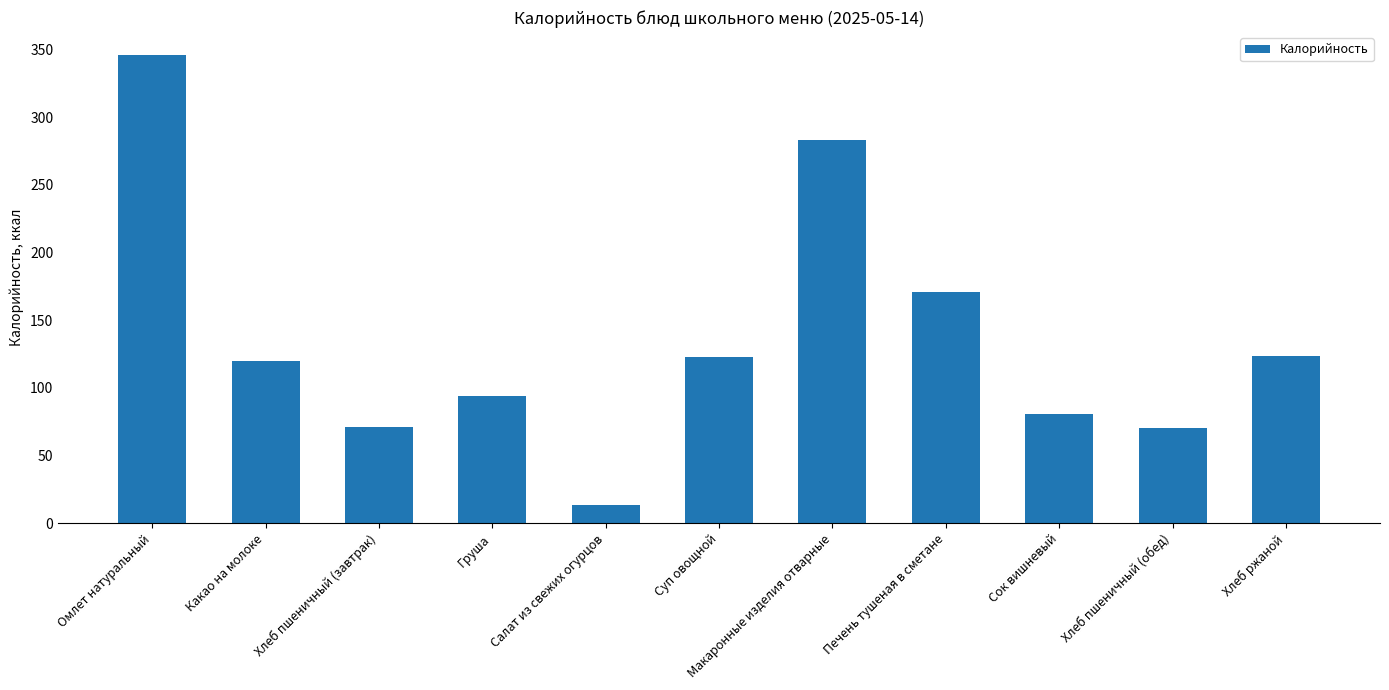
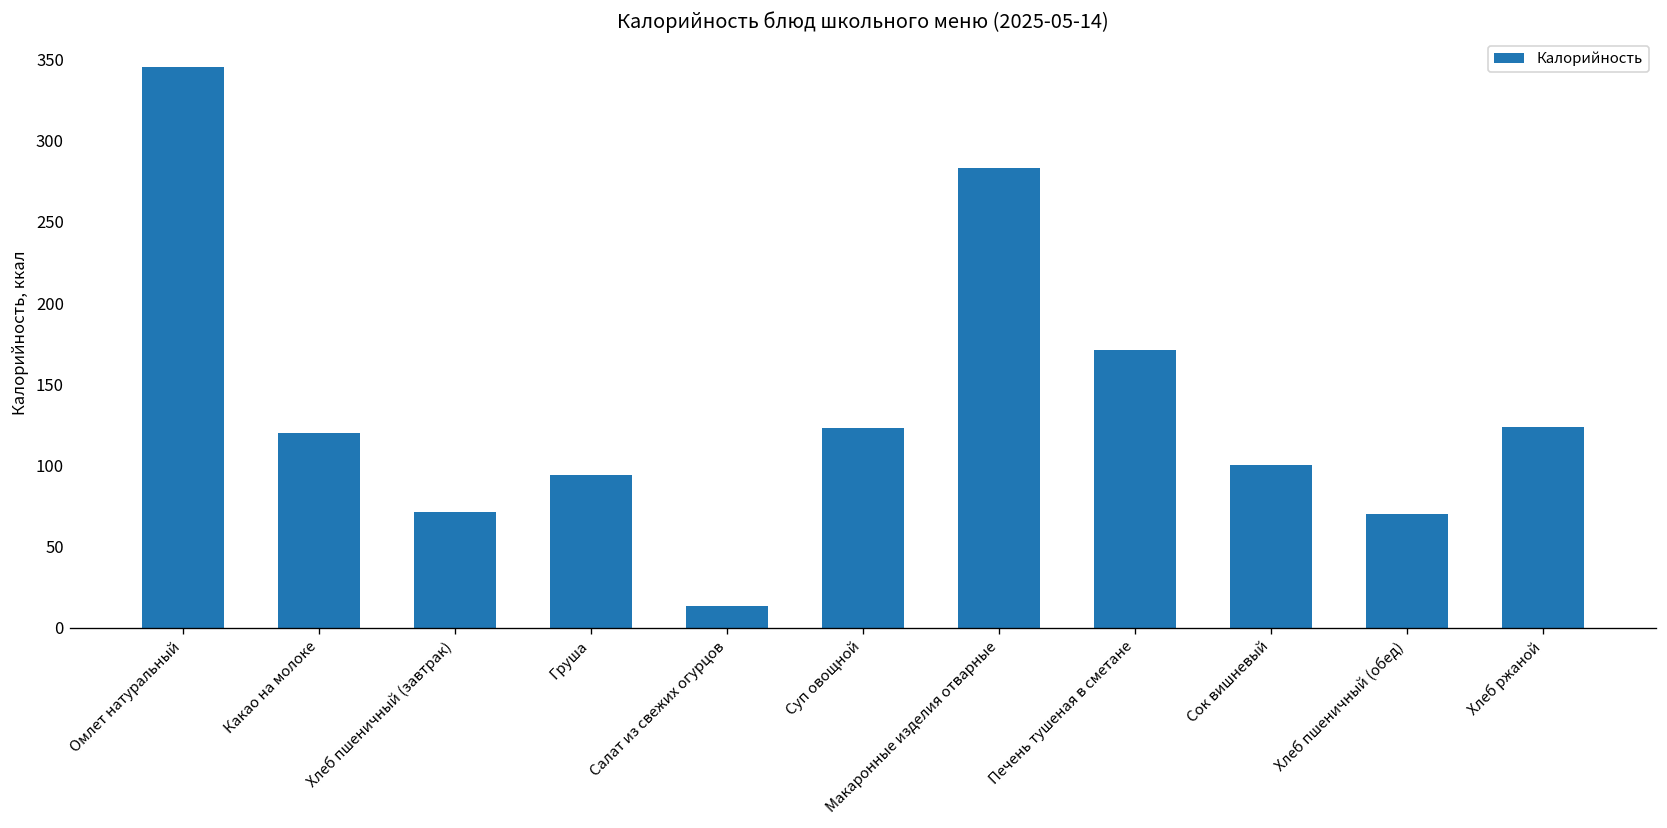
Сок вишневый: 81 -> 100
